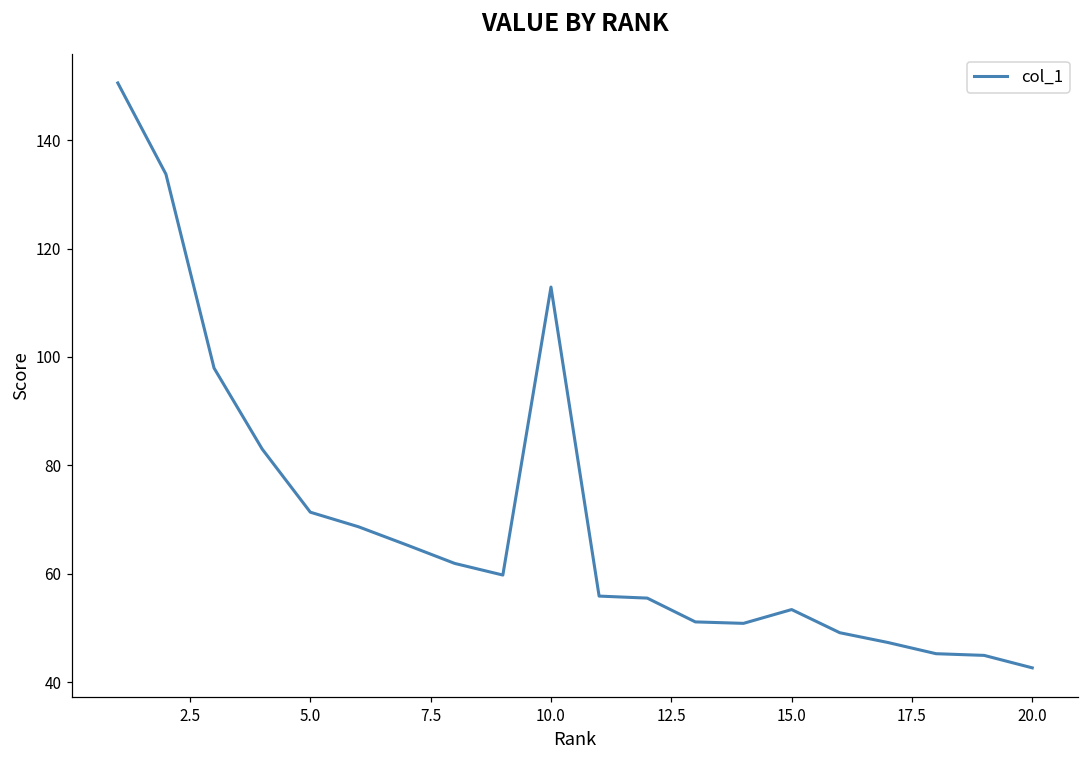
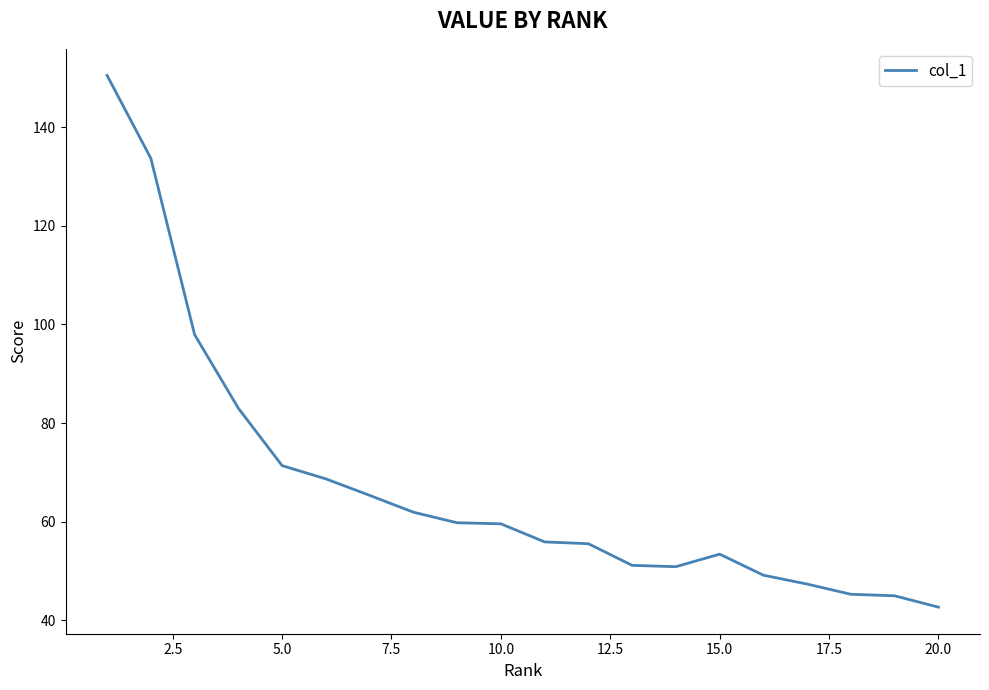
10.0: 113 -> 60
